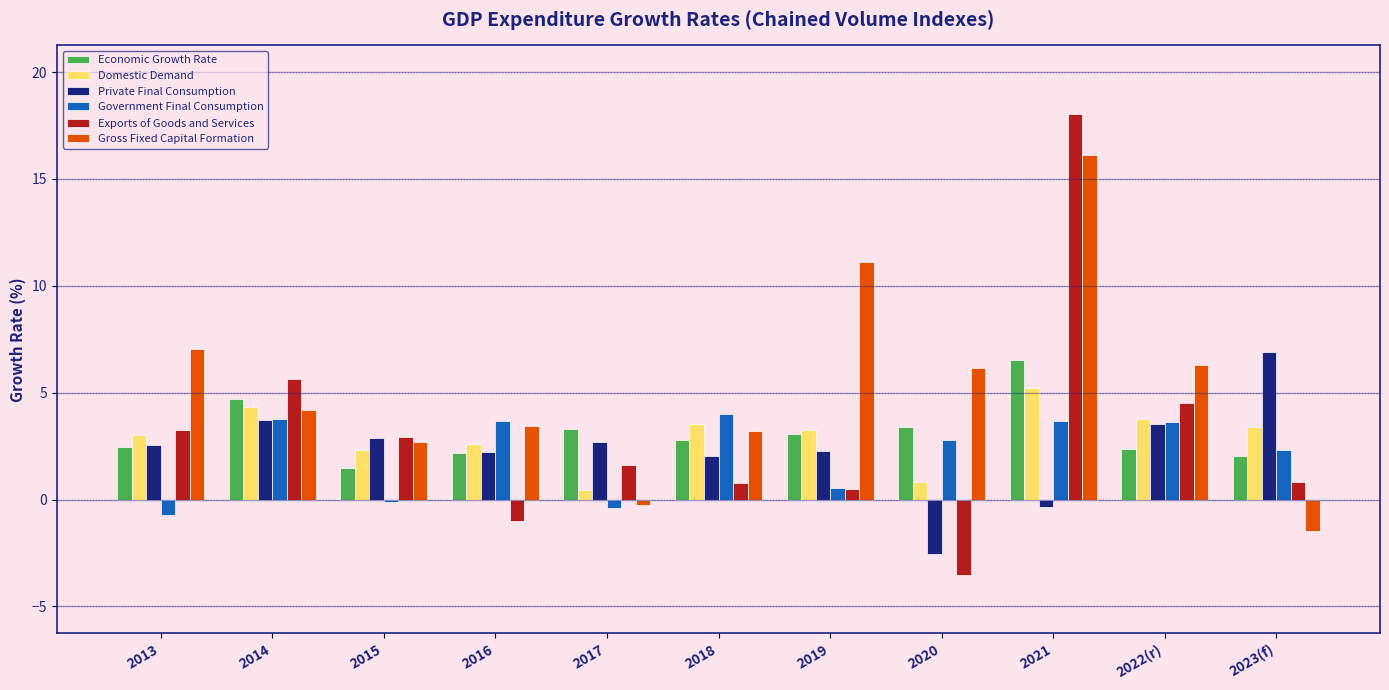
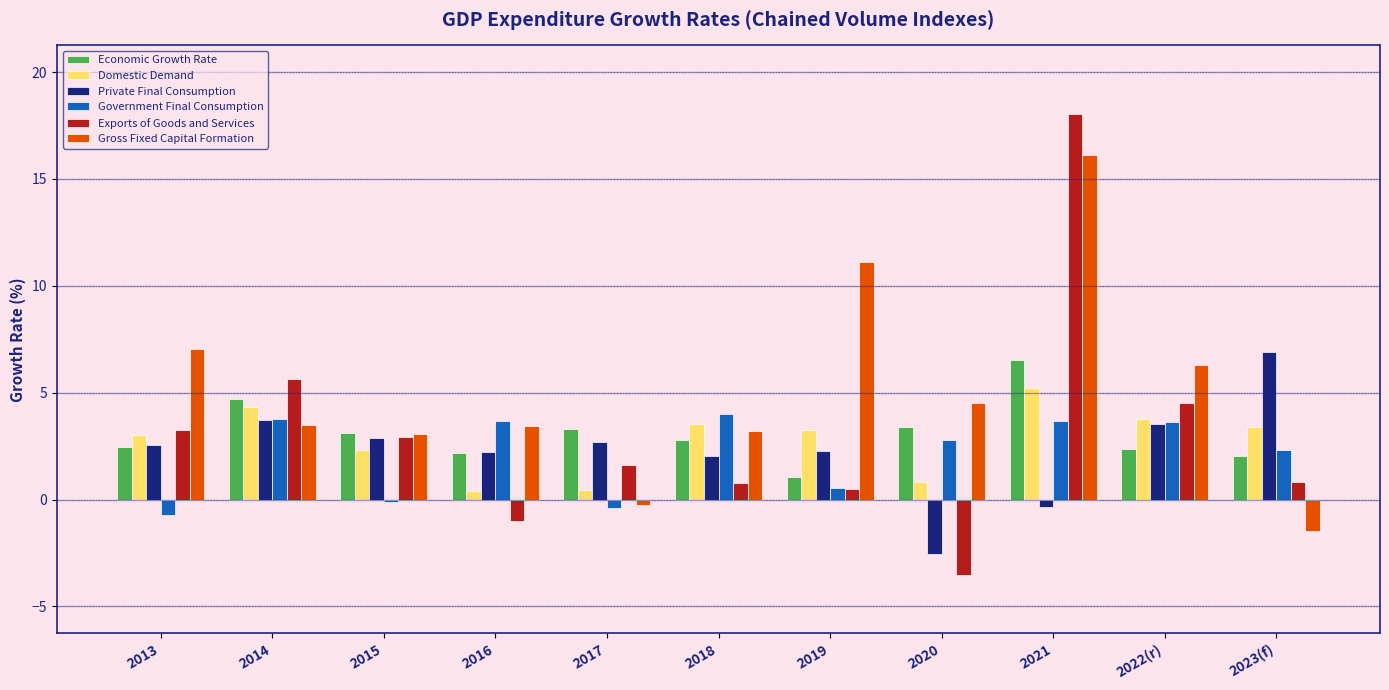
Gross Fixed Capital Formation, 2014: 4.2 -> 3.5
Economic Growth Rate, 2015: 1.5 -> 3.1
Gross Fixed Capital Formation, 2015: 2.7 -> 3.1
Domestic Demand, 2016: 2.6 -> 0.4
Economic Growth Rate, 2019: 3.1 -> 1.0
Gross Fixed Capital Formation, 2020: 6.2 -> 4.5
